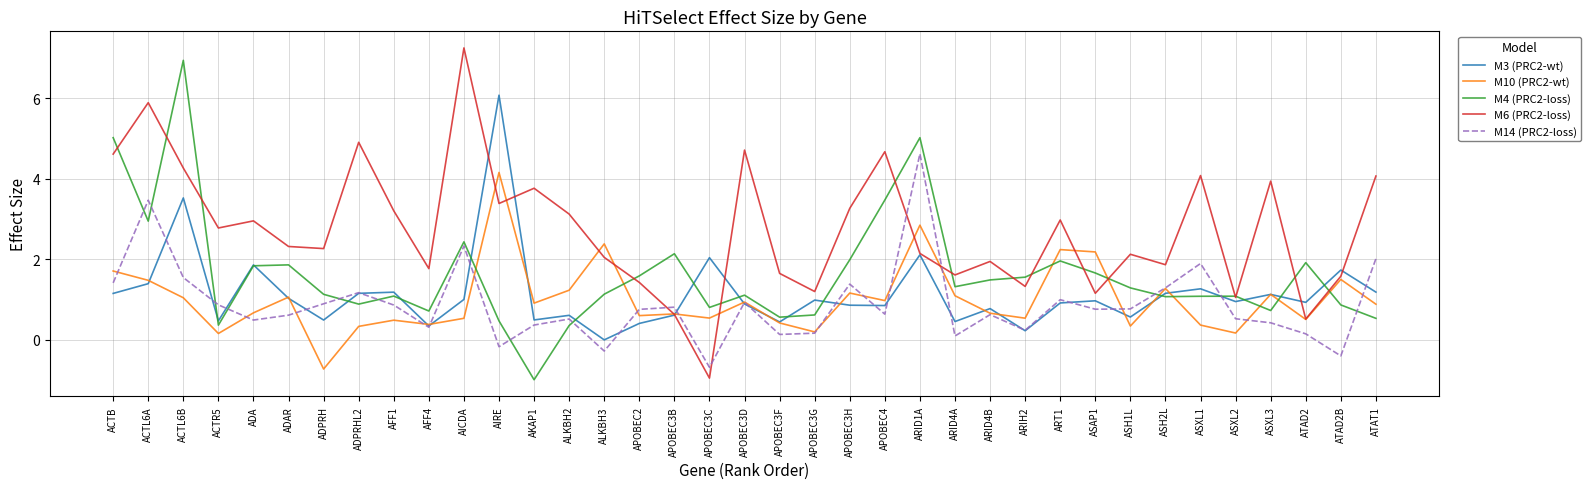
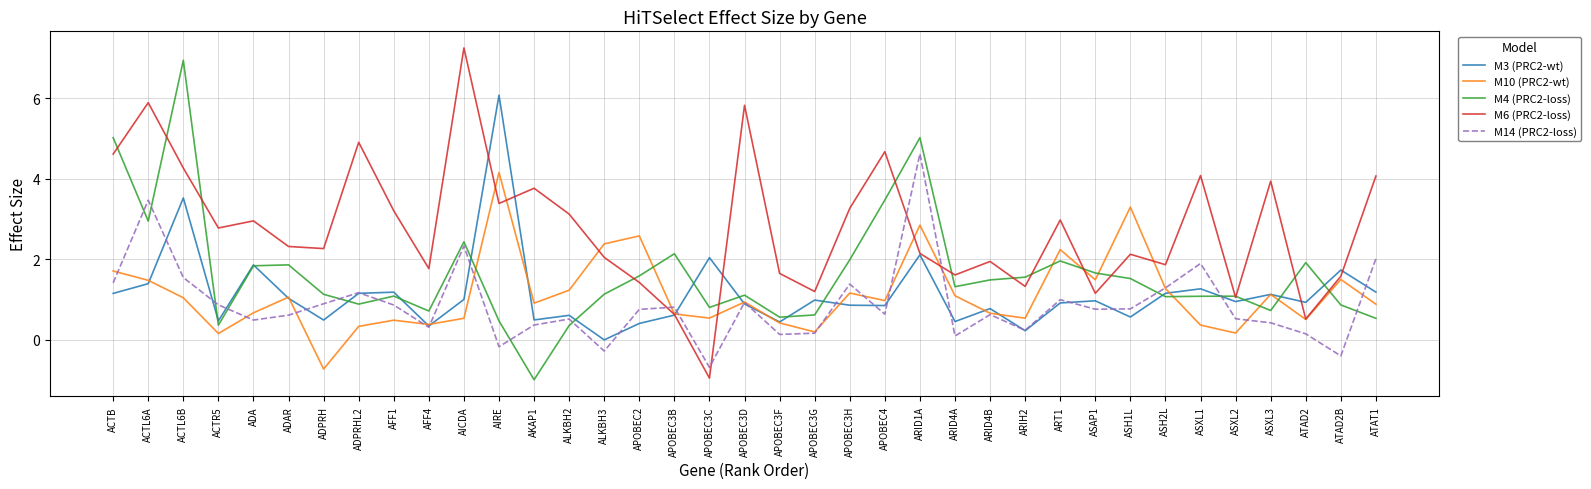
M10 (PRC2-wt), APOBEC2: 0.6 -> 2.6
M6 (PRC2-loss), APOBEC3D: 4.7 -> 5.8
M10 (PRC2-wt), ASAP1: 2.2 -> 1.5
M10 (PRC2-wt), ASH1L: 0.3 -> 3.3
M4 (PRC2-loss), ASH1L: 1.3 -> 1.5
